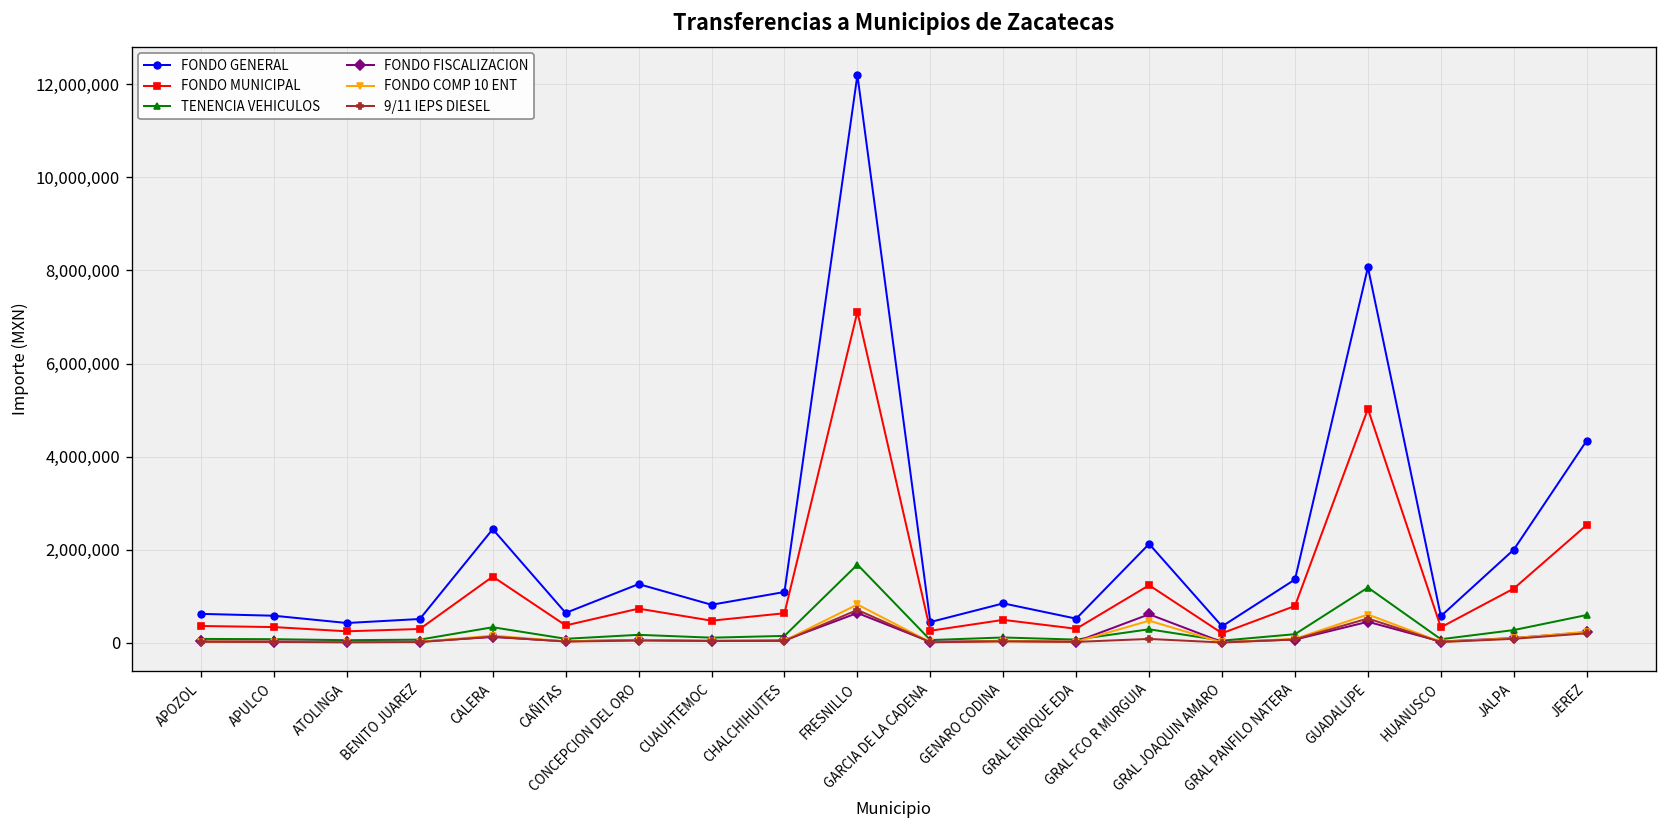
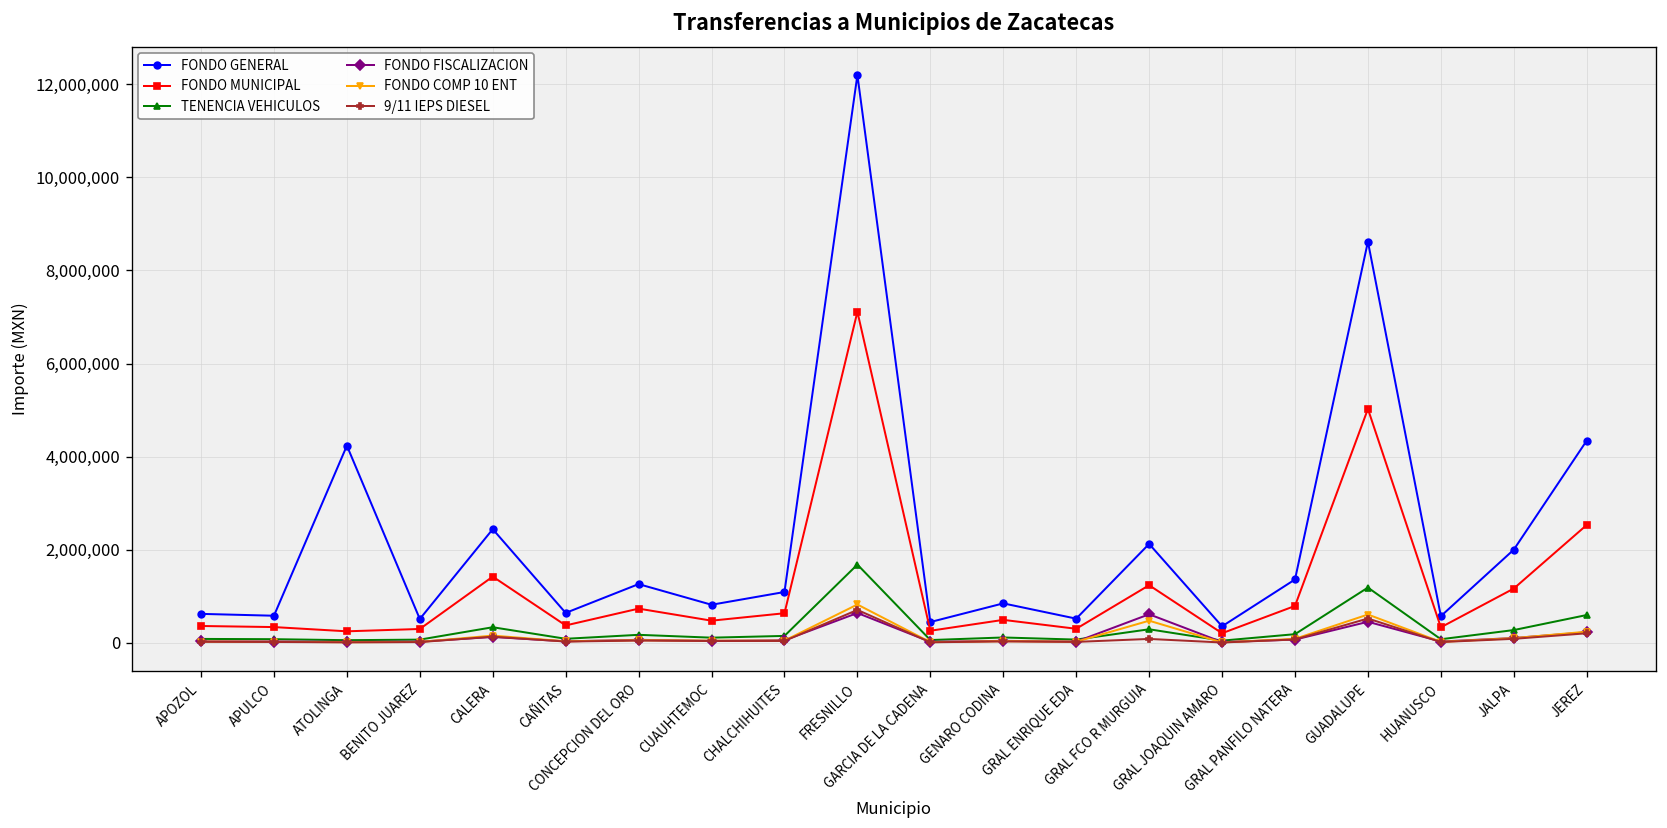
FONDO GENERAL, ATOLINGA: 400,000 -> 4,200,000
FONDO GENERAL, GUADALUPE: 8,100,000 -> 8,600,000
